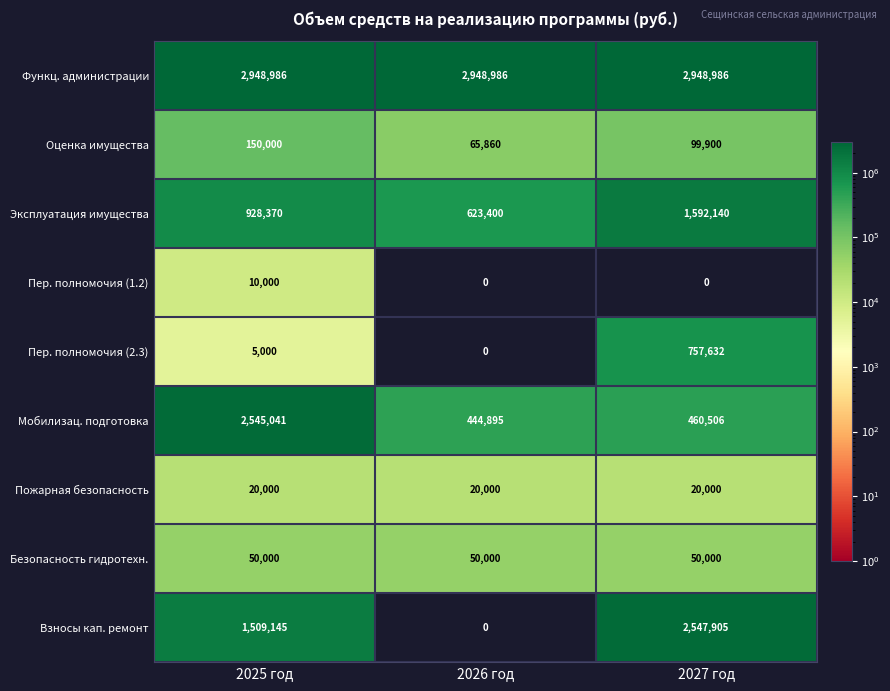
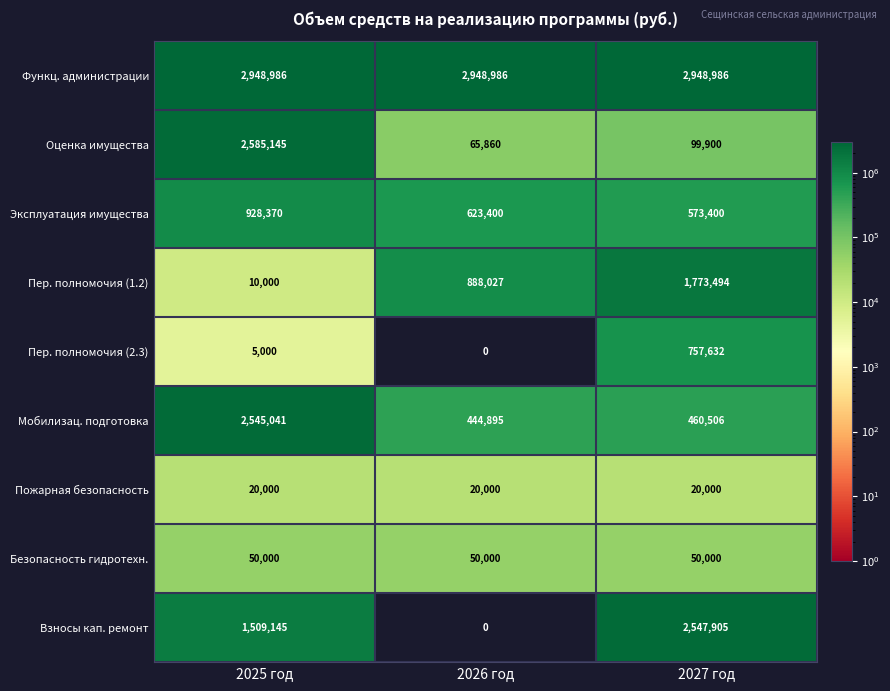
Оценка имущества, 2025 год: 150,000 -> 2,585,145
Эксплуатация имущества, 2027 год: 1,592,140 -> 573,400
Пер. полномочия (1.2), 2026 год: 0 -> 888,027
Пер. полномочия (1.2), 2027 год: 0 -> 1,773,494
